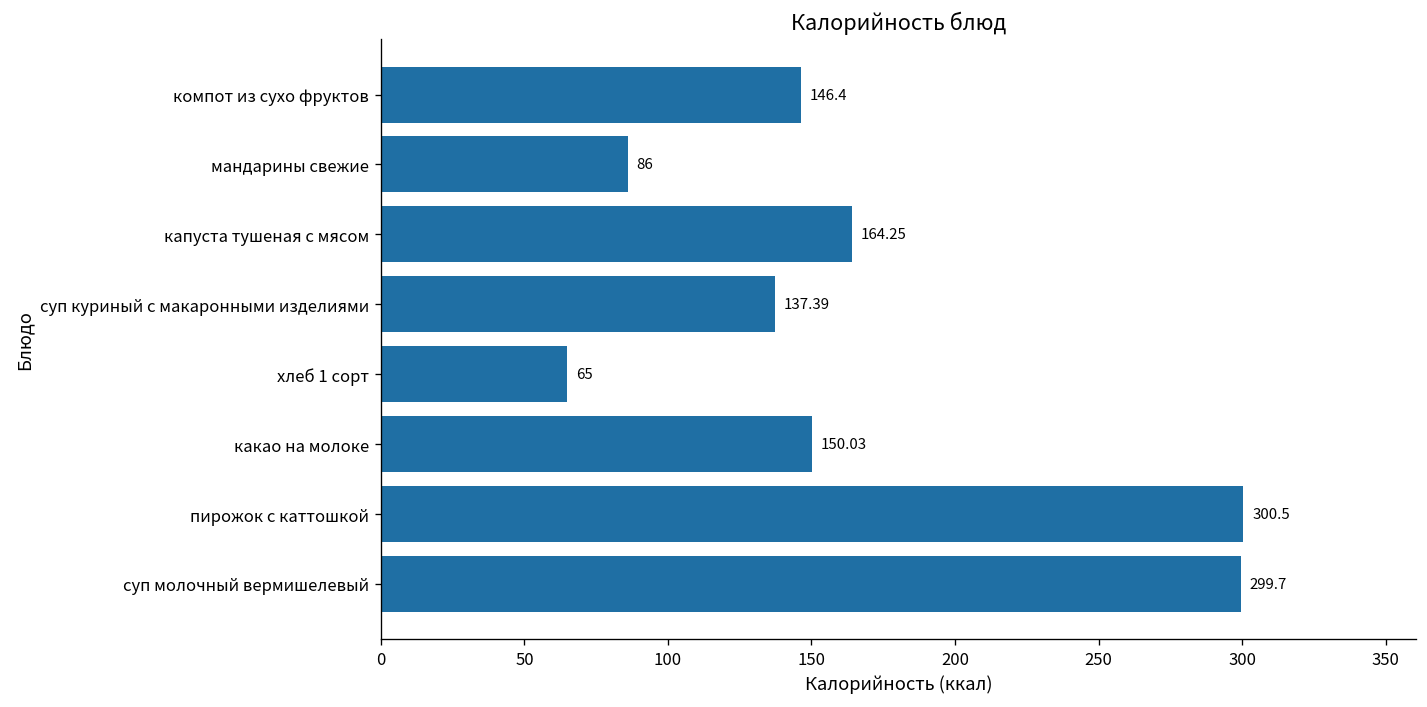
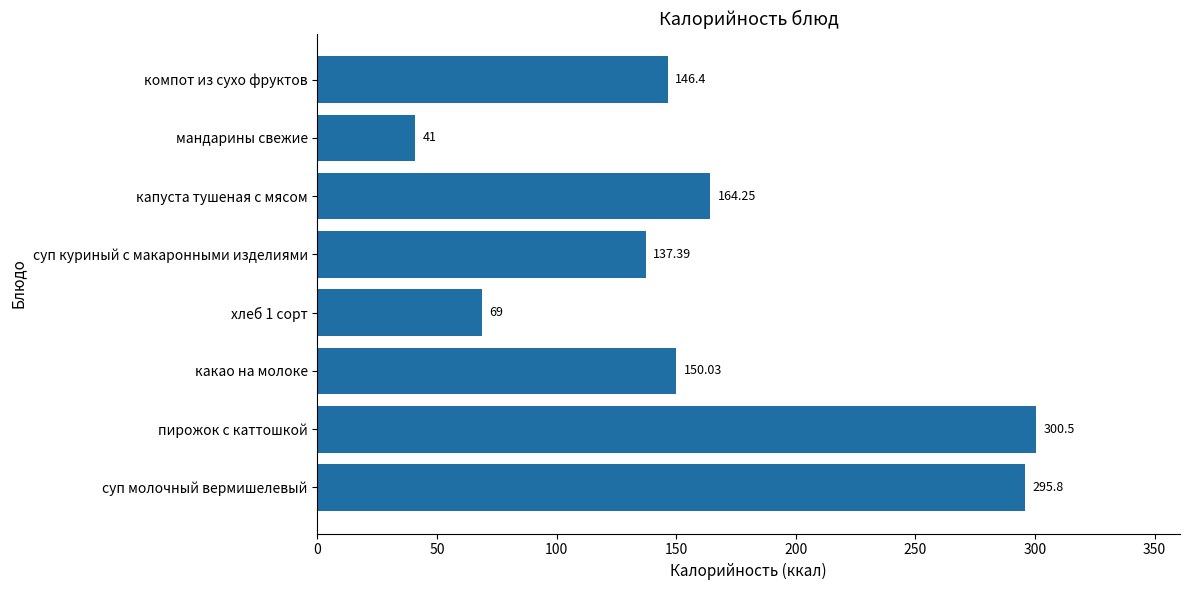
мандарины свежие: 86 -> 41
хлеб 1 сорт: 65 -> 69
суп молочный вермишелевый: 299.7 -> 295.8
